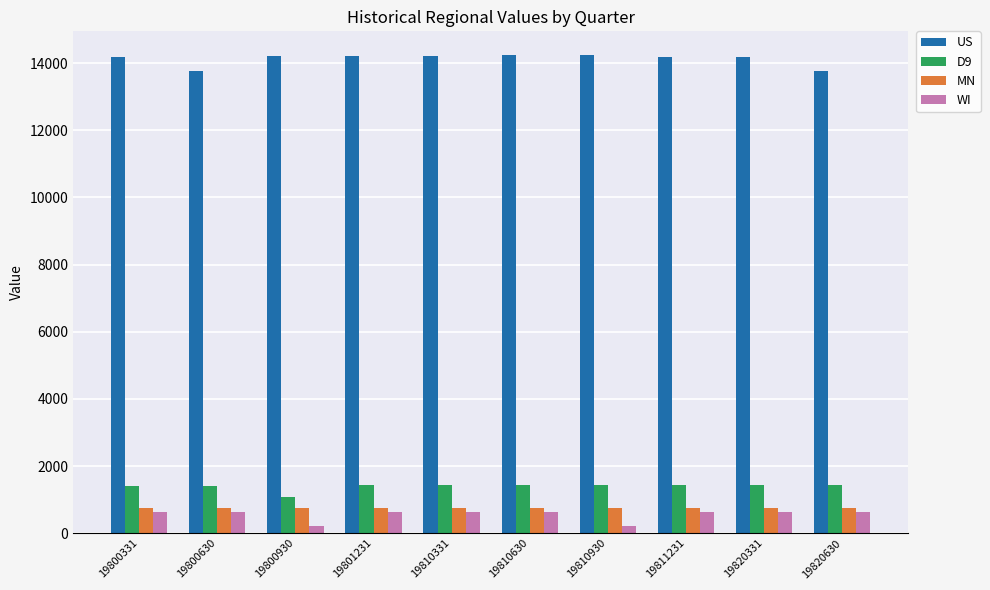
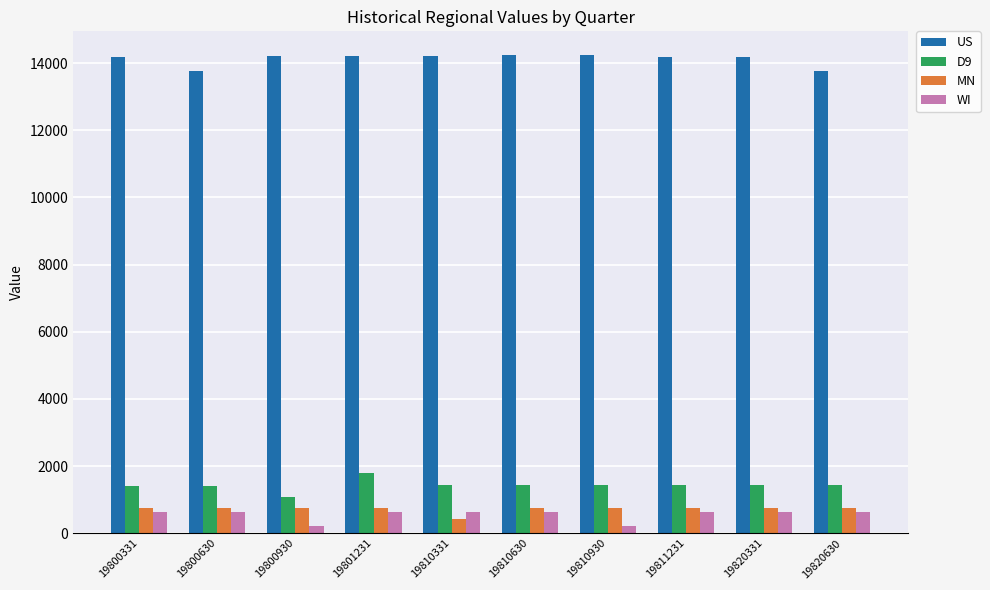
D9, 19801231: 1400 -> 1800
MN, 19810331: 800 -> 400
